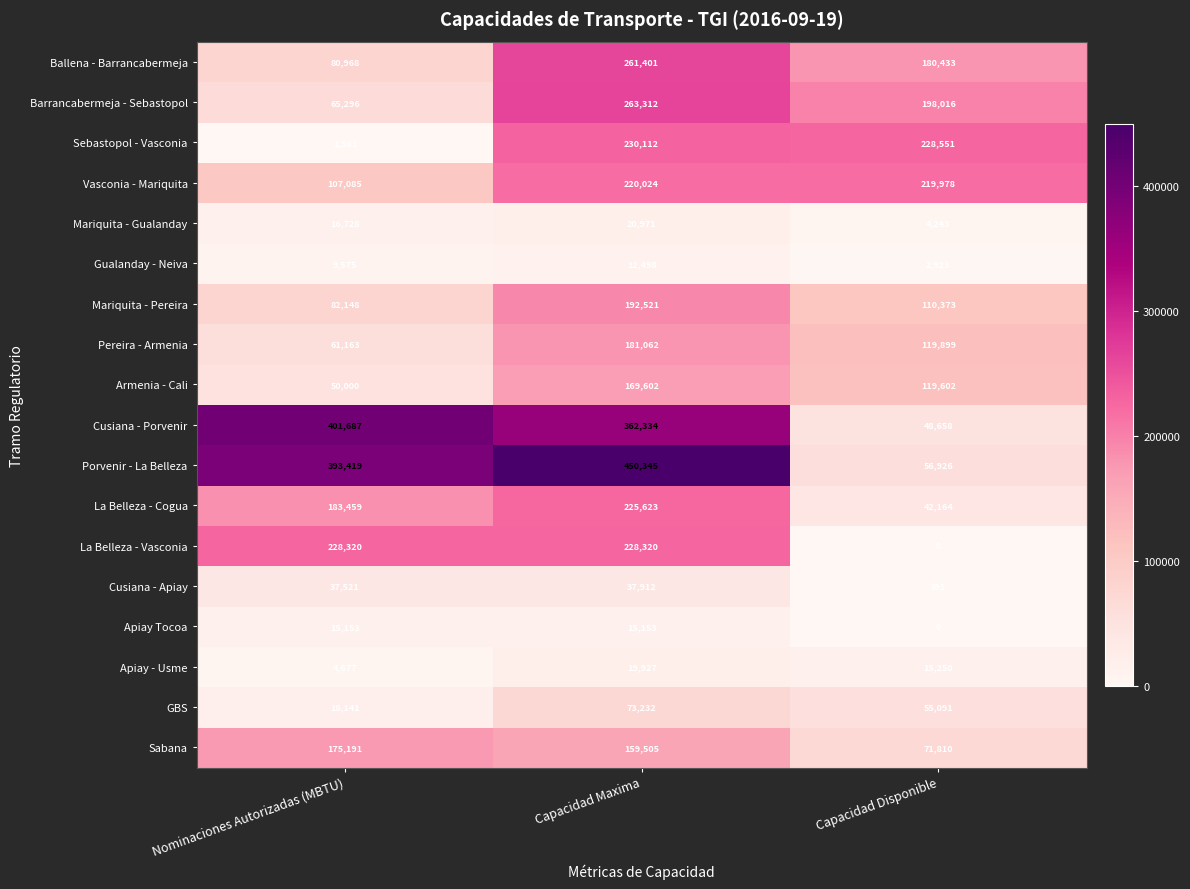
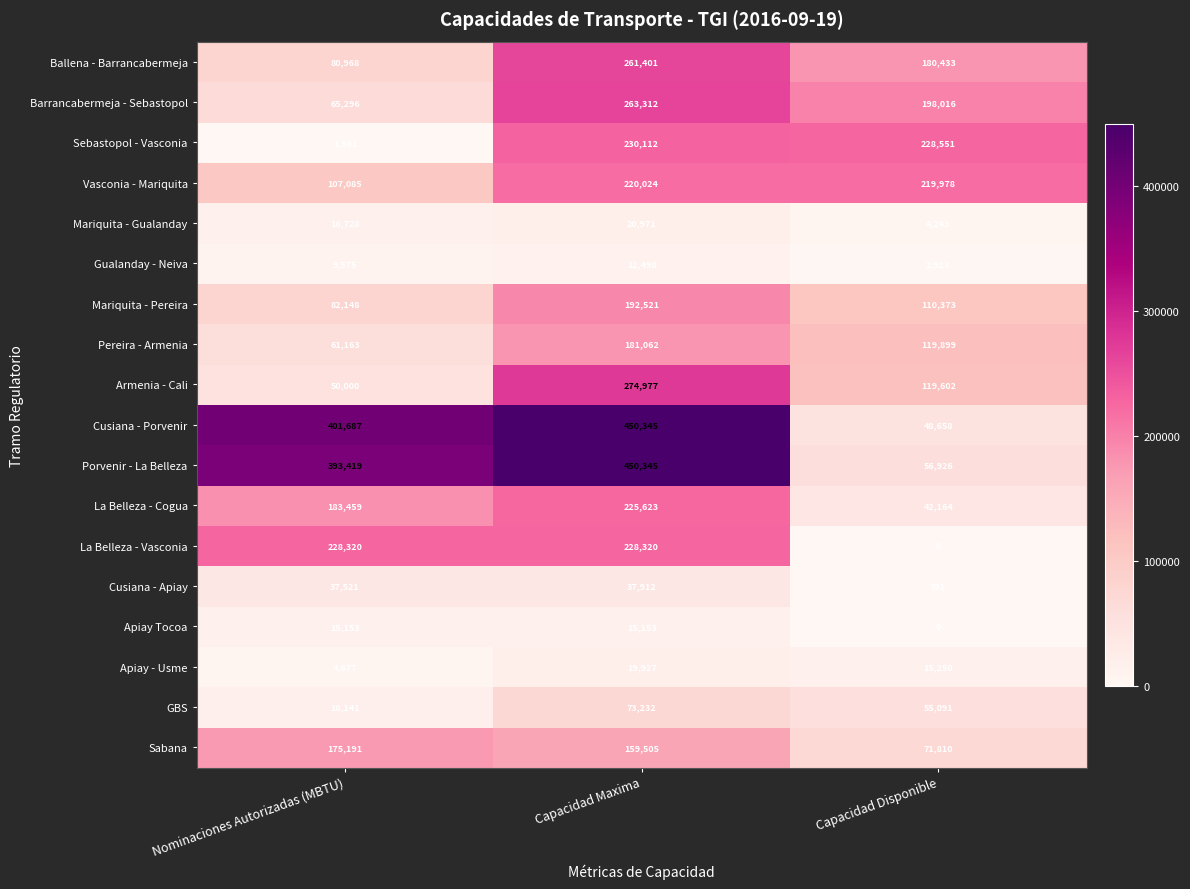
Armenia - Cali, Capacidad Maxima: 169,602 -> 274,977
Cusiana - Porvenir, Capacidad Maxima: 362,334 -> 450,345
